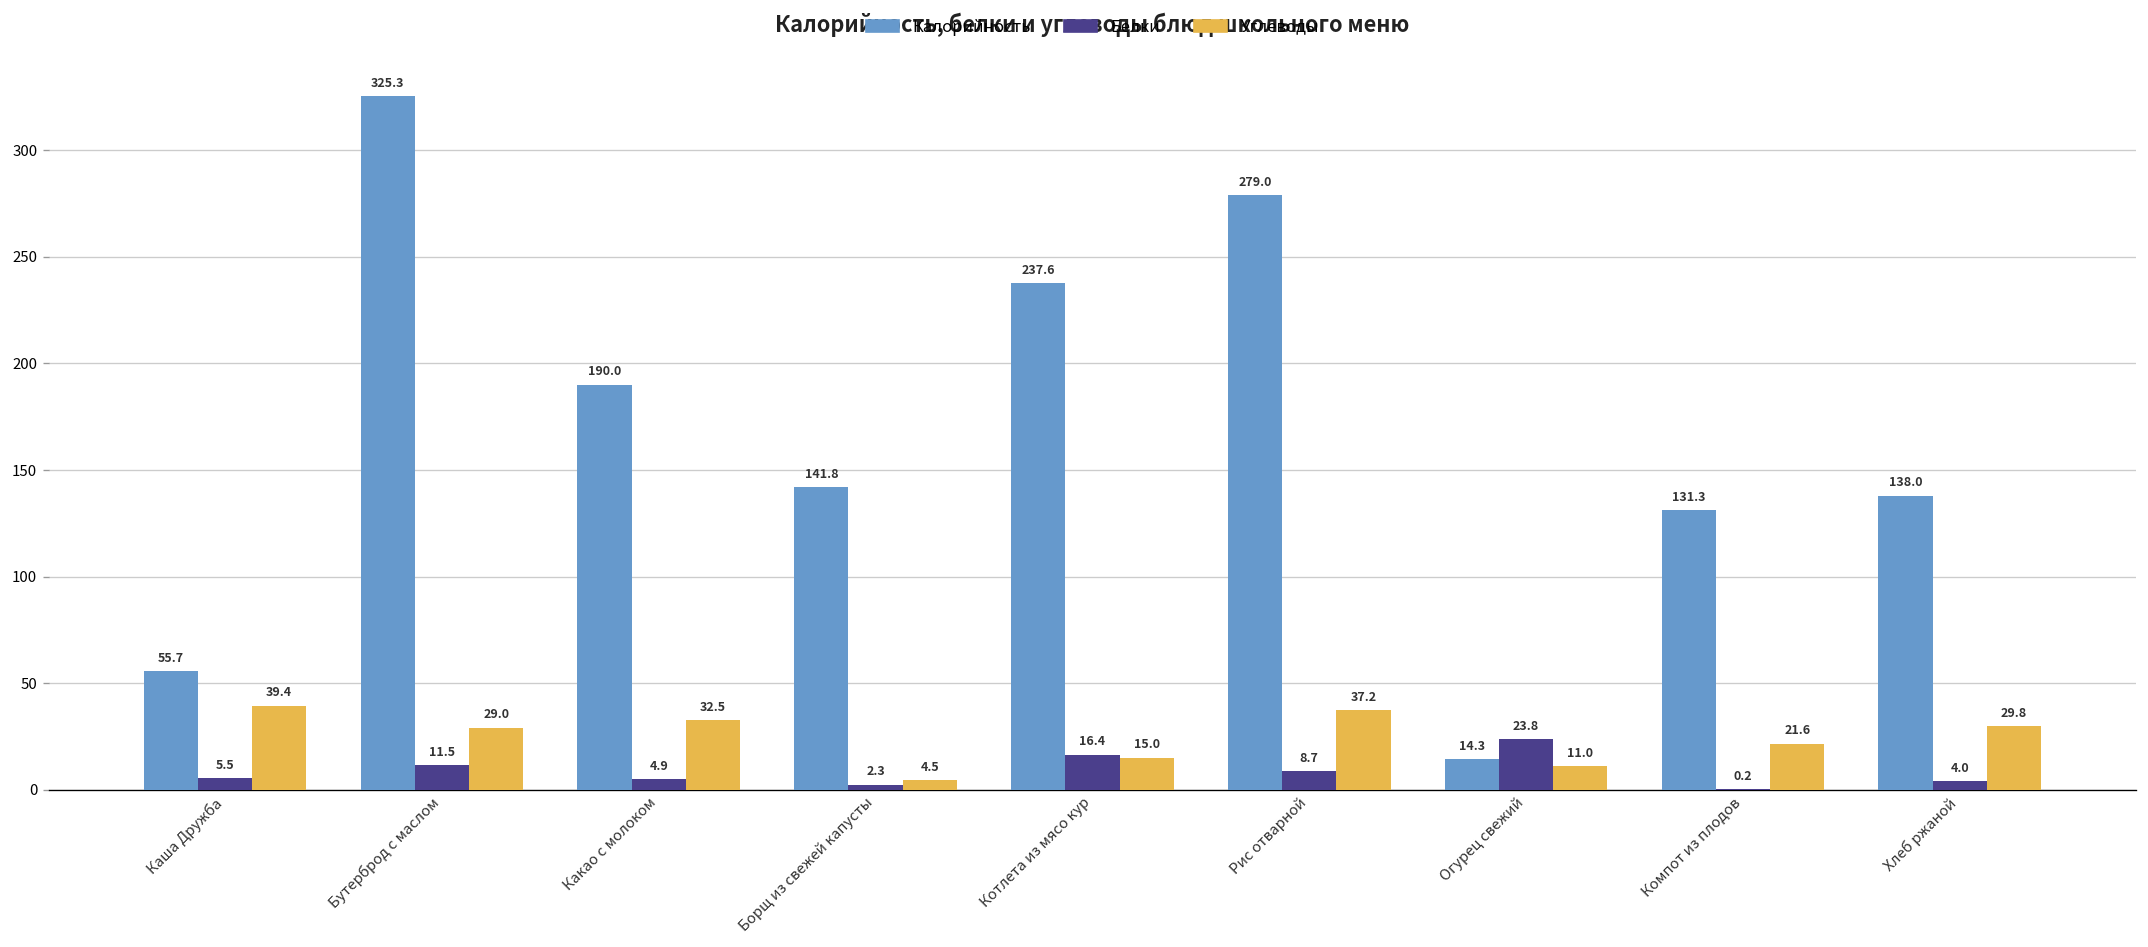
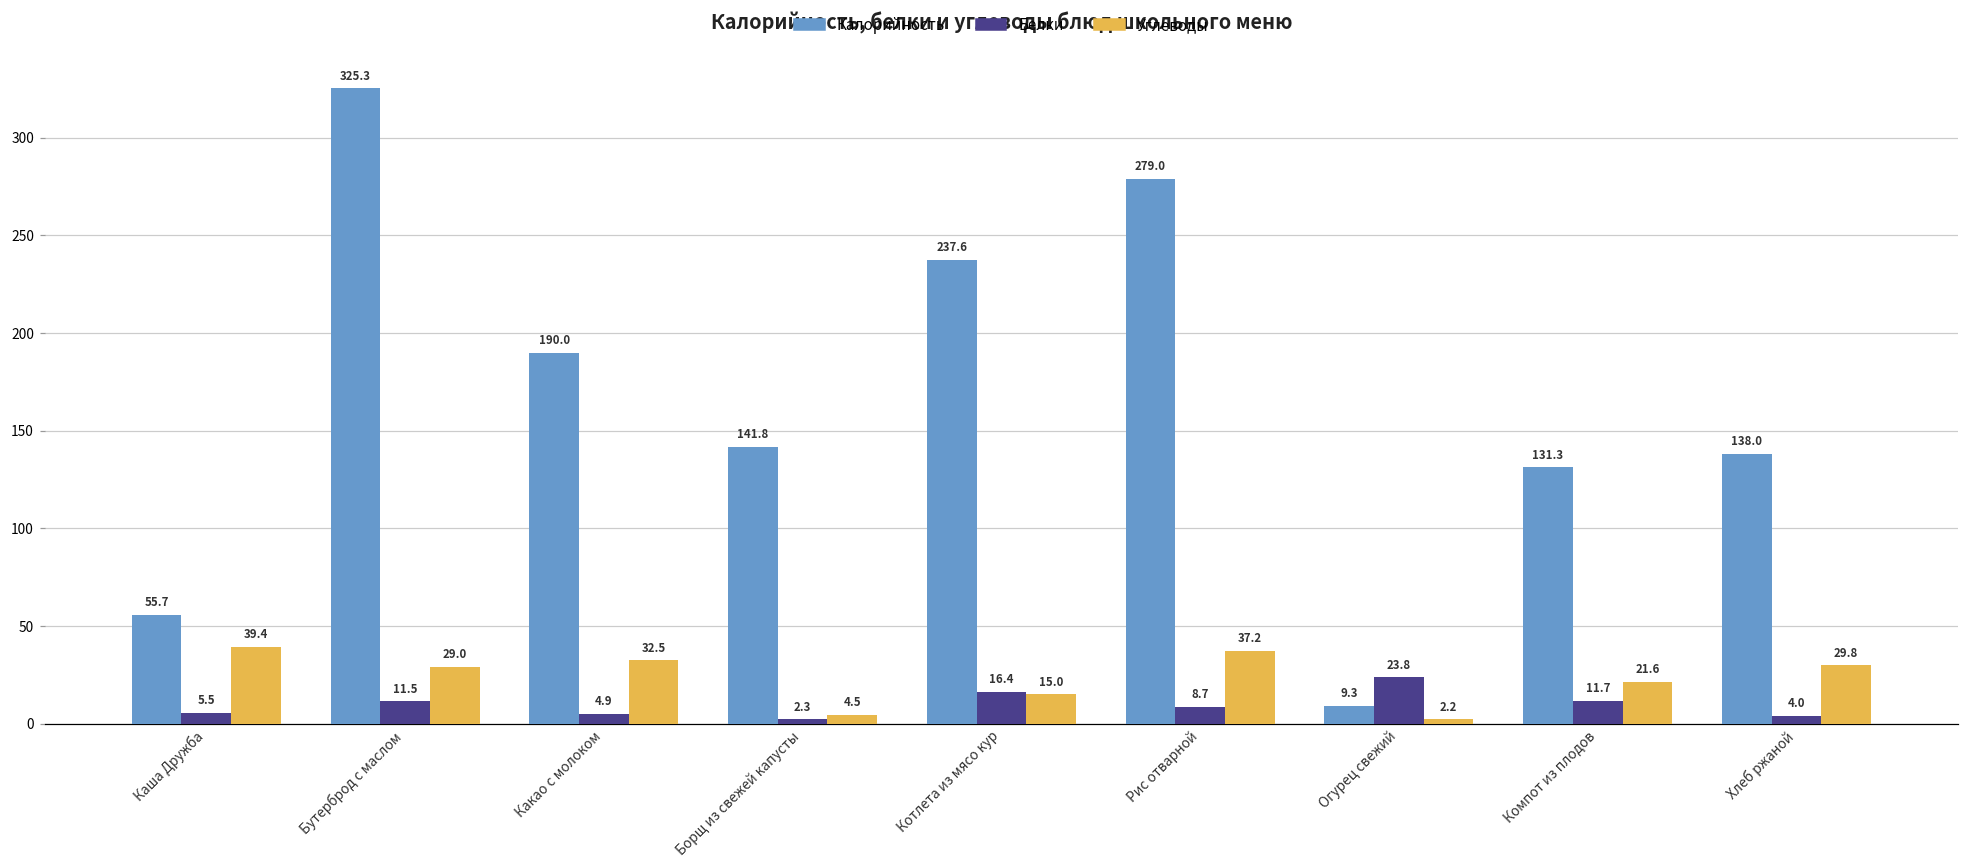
Калорийность, Огурец свежий: 14.3 -> 9.3
Углеводы, Огурец свежий: 11.0 -> 2.2
Белки, Компот из плодов: 0.2 -> 11.7
